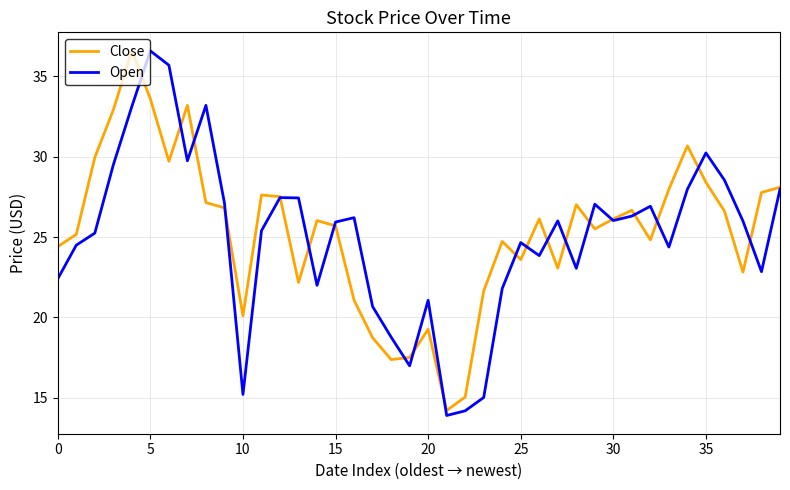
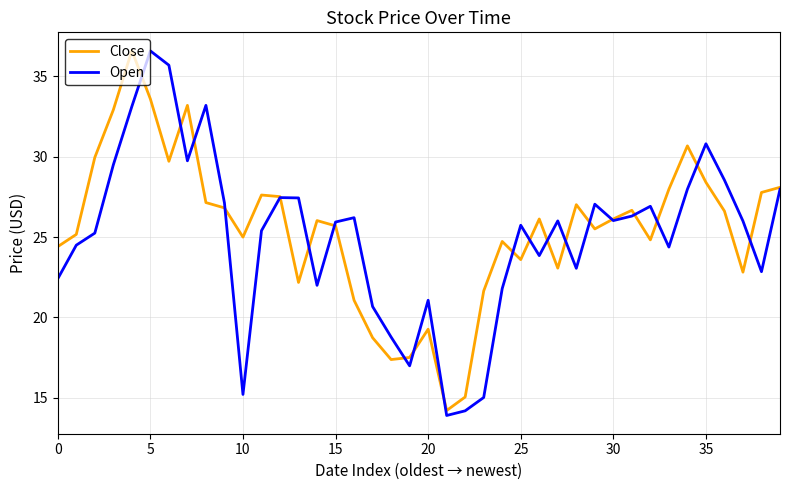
Close, 10: 20.1 -> 25.0
Open, 25: 24.7 -> 25.7
Open, 35: 30.2 -> 30.8
